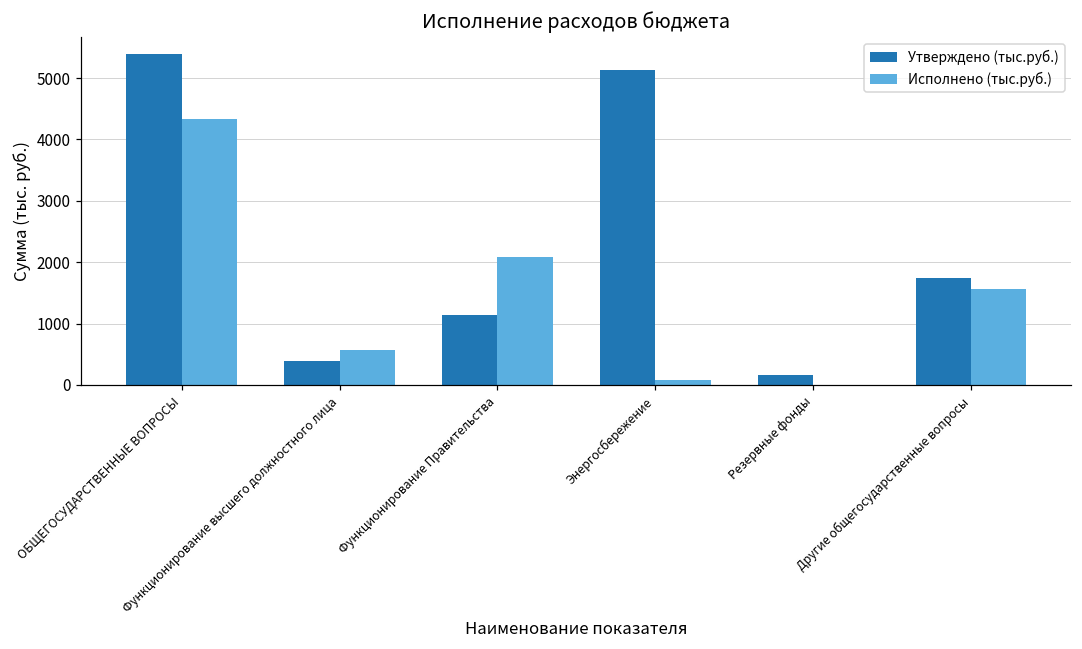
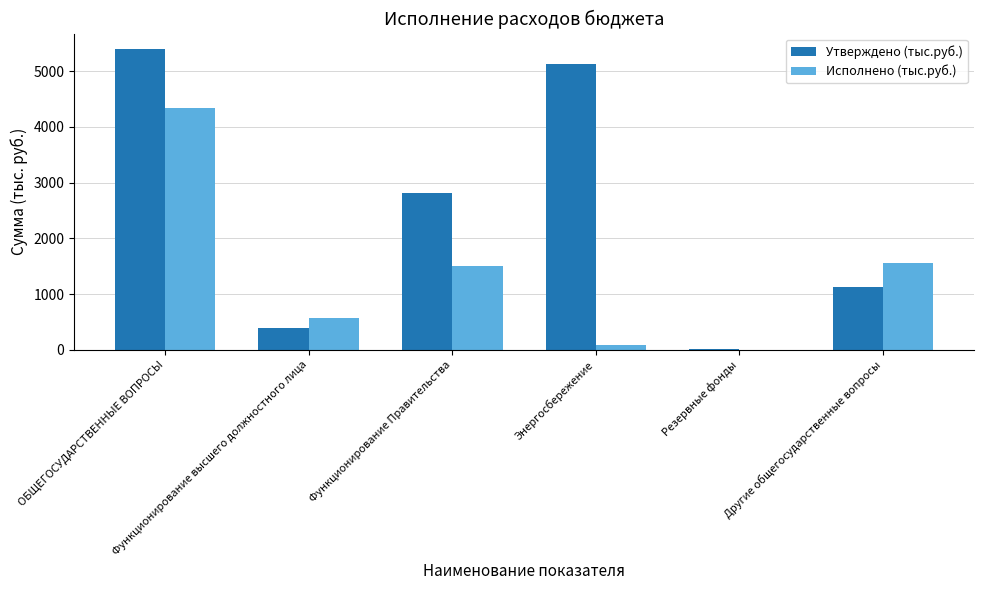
Утверждено (тыс.руб.), Функционирование Правительства: 1100 -> 2800
Исполнено (тыс.руб.), Функционирование Правительства: 2100 -> 1500
Утверждено (тыс.руб.), Резервные фонды: 200 -> 0
Утверждено (тыс.руб.), Другие общегосударственные вопросы: 1700 -> 1100
